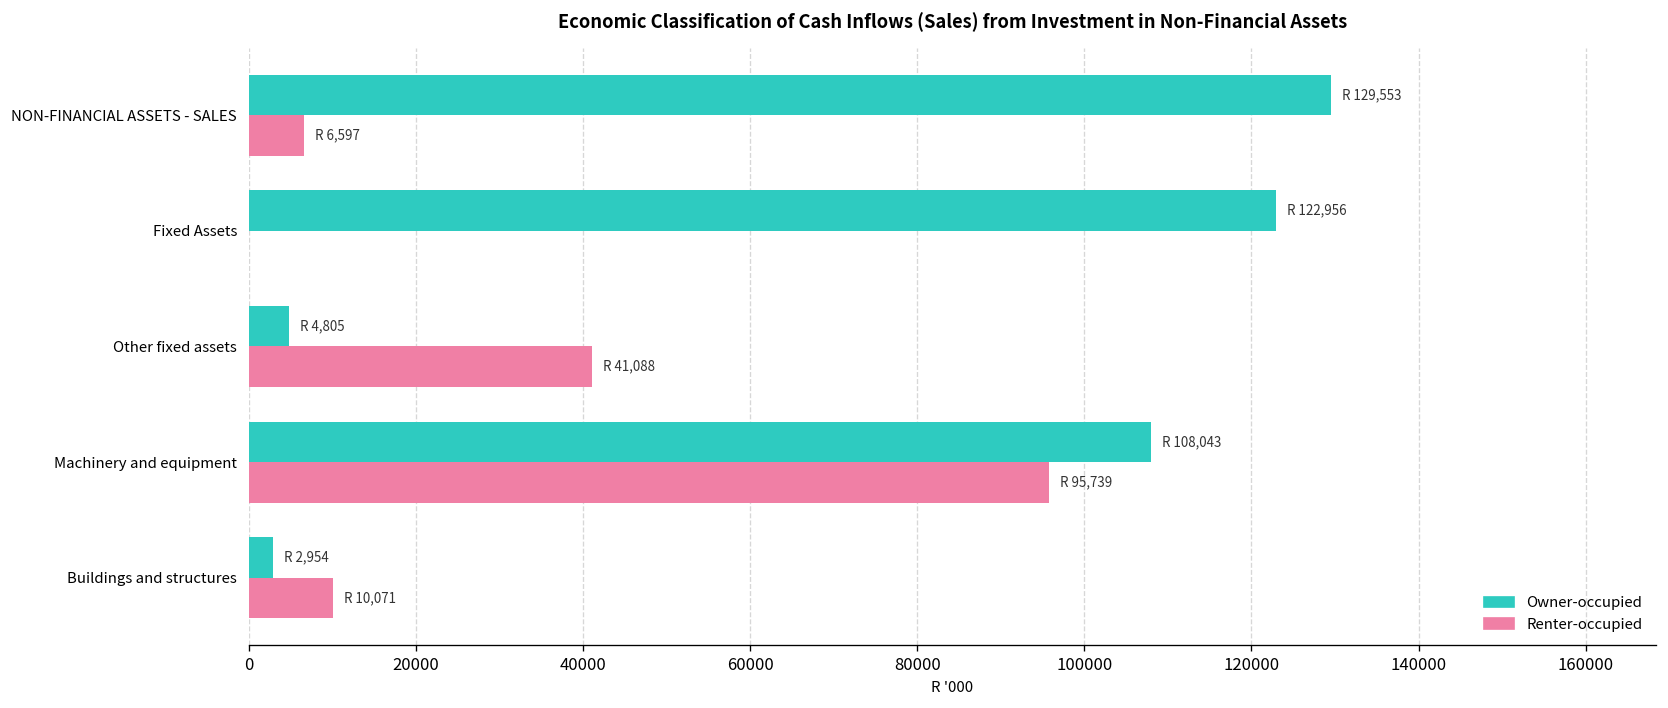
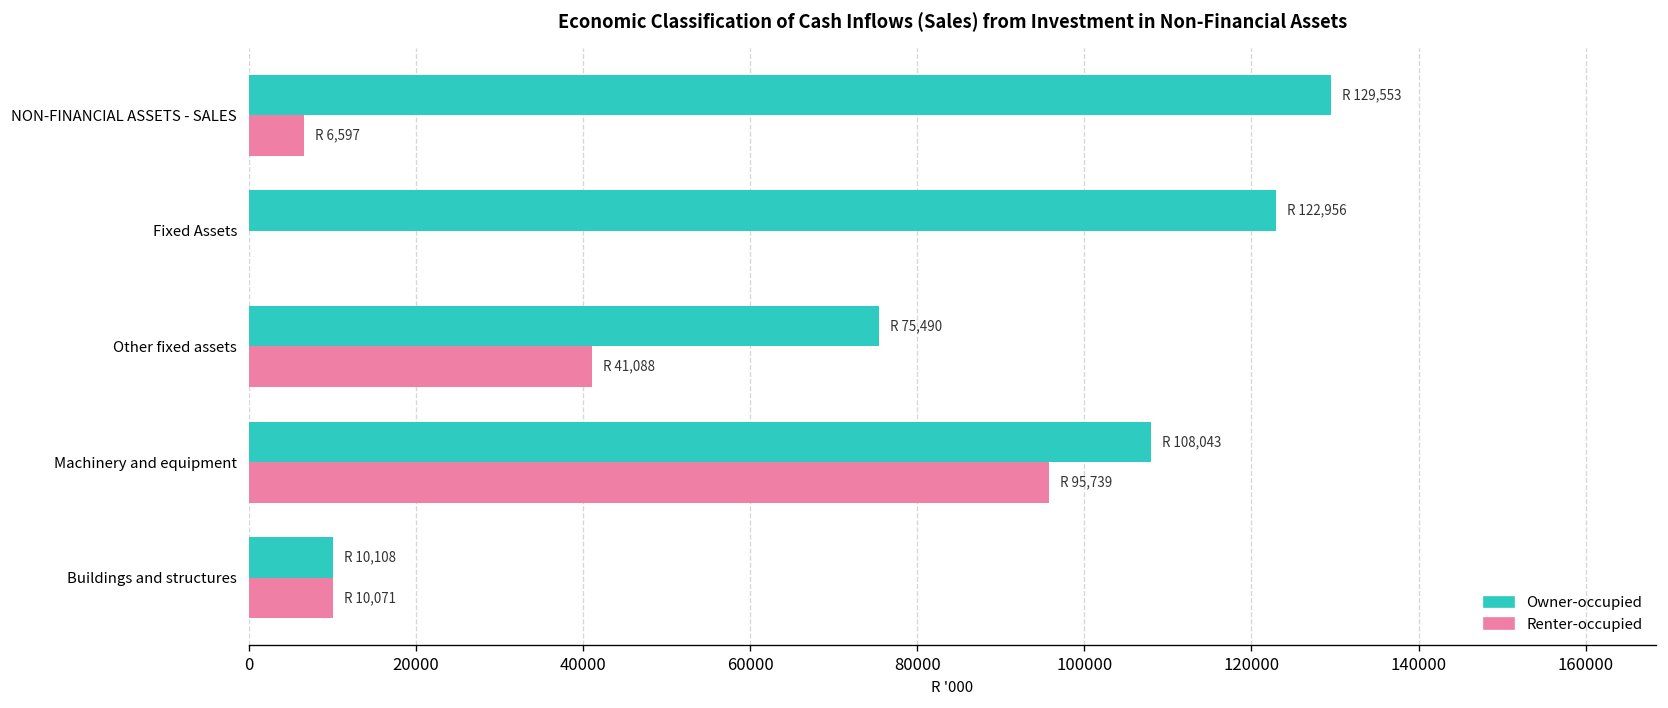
Owner-occupied, Other fixed assets: 4,805 -> 75,490
Owner-occupied, Buildings and structures: 2,954 -> 10,108
